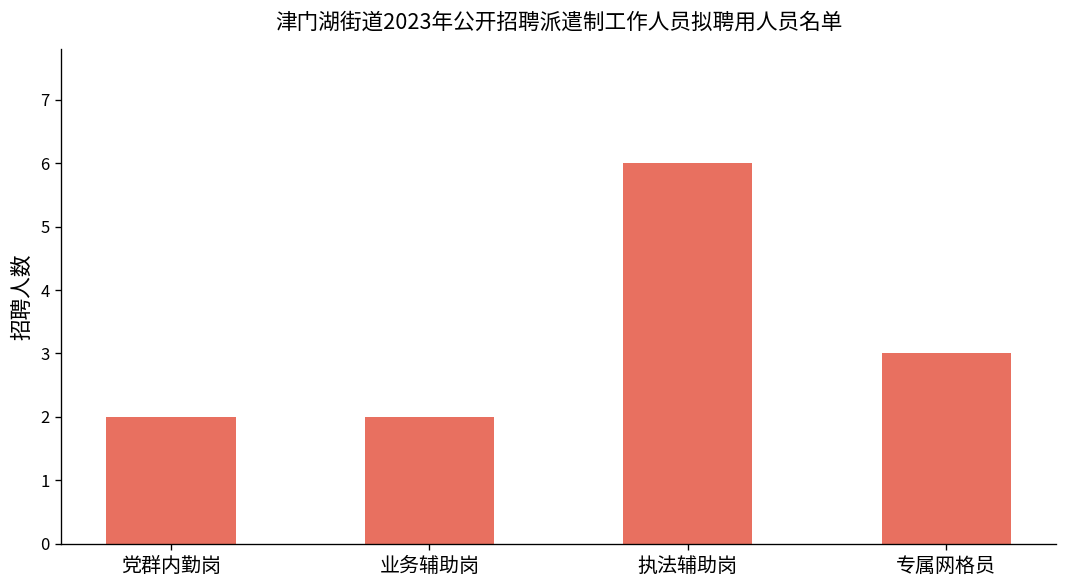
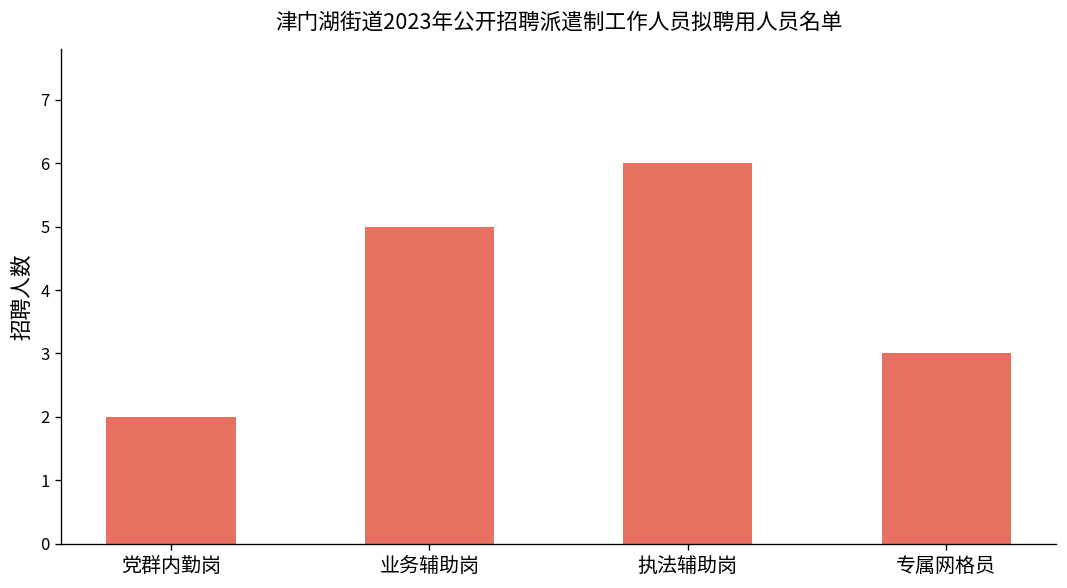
业务辅助岗: 2 -> 5
